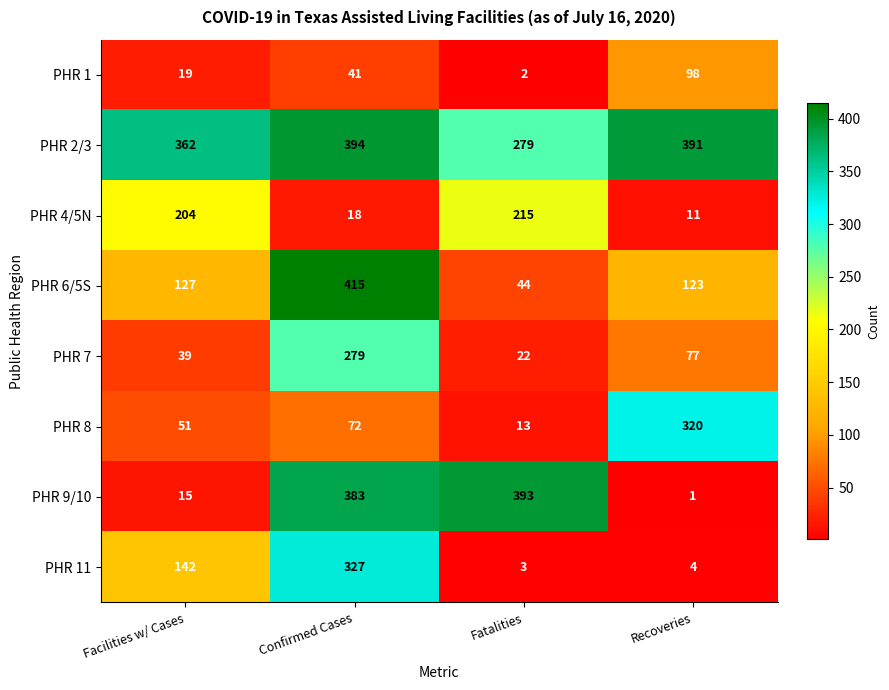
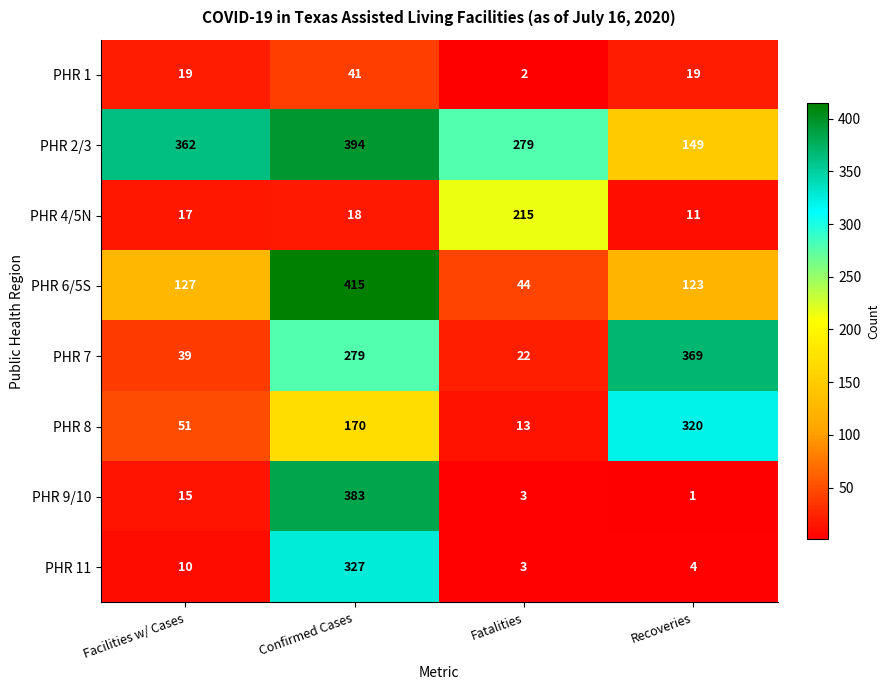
PHR 1, Recoveries: 98 -> 19
PHR 2/3, Recoveries: 391 -> 149
PHR 4/5N, Facilities w/ Cases: 204 -> 17
PHR 7, Recoveries: 77 -> 369
PHR 8, Confirmed Cases: 72 -> 170
PHR 9/10, Fatalities: 393 -> 3
PHR 11, Facilities w/ Cases: 142 -> 10
